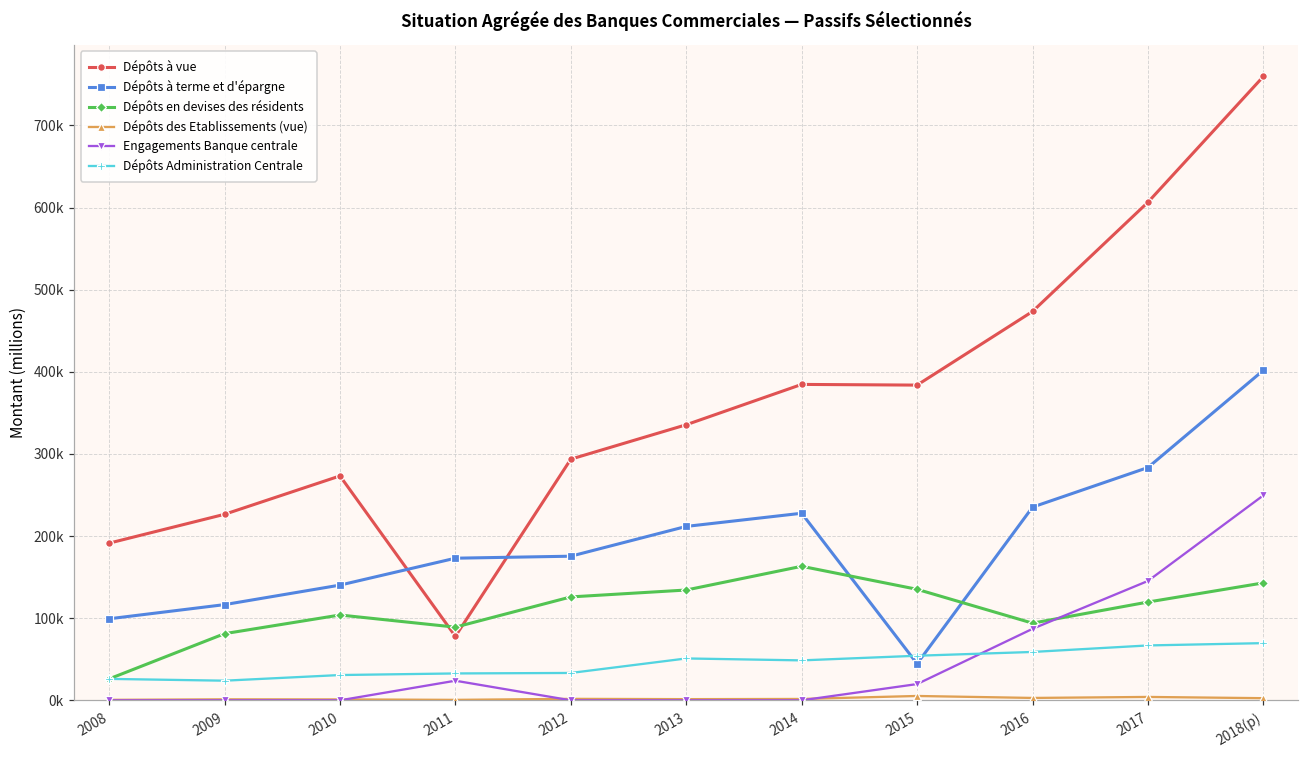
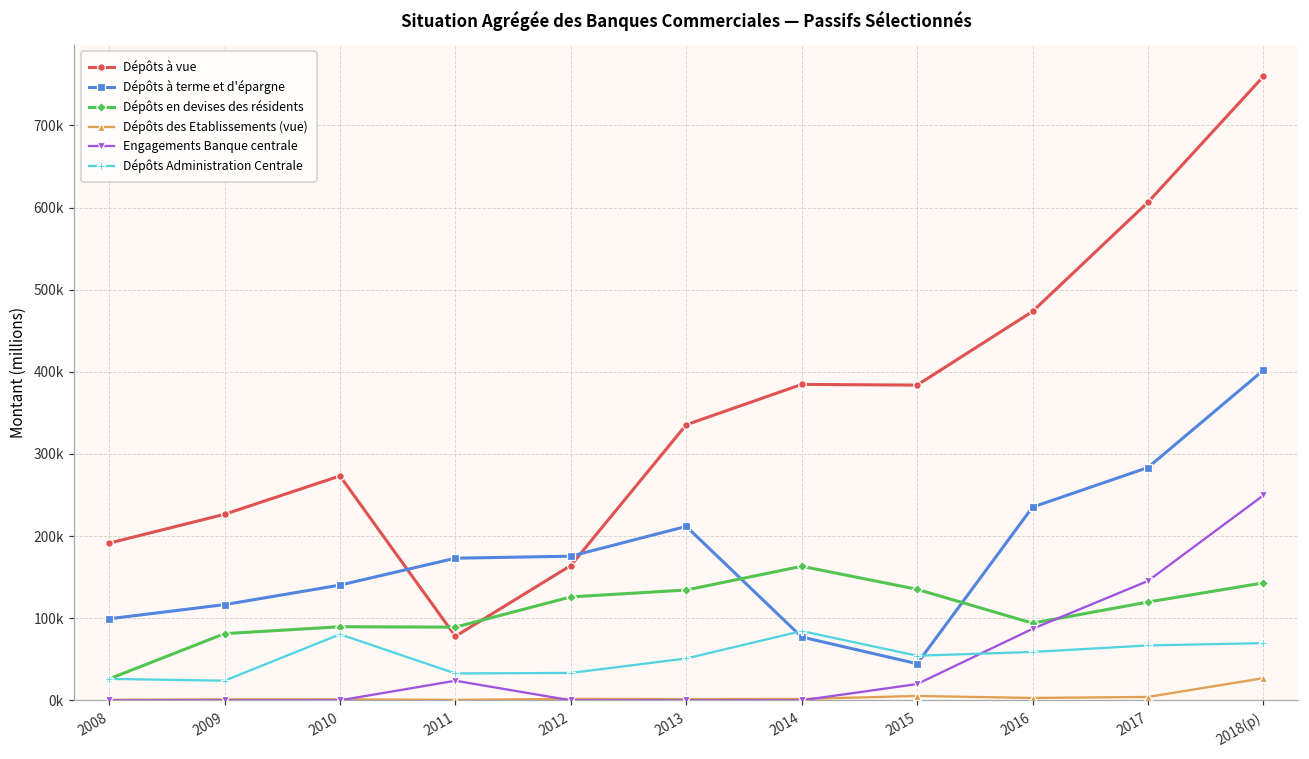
Dépôts en devises des résidents, 2010: 100000 -> 90000
Dépôts Administration Centrale, 2010: 30000 -> 80000
Dépôts à vue, 2012: 290000 -> 160000
Dépôts à terme et d'épargne, 2014: 230000 -> 80000
Dépôts Administration Centrale, 2014: 50000 -> 80000
Dépôts des Etablissements (vue), 2018(p): 0 -> 30000
